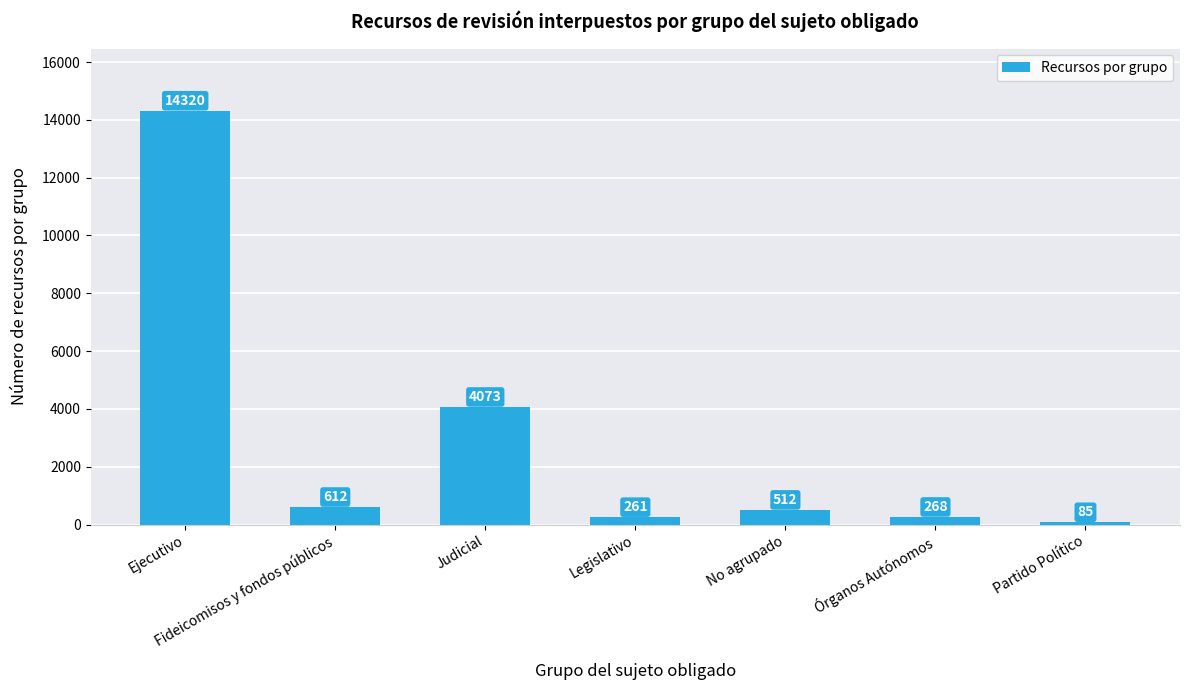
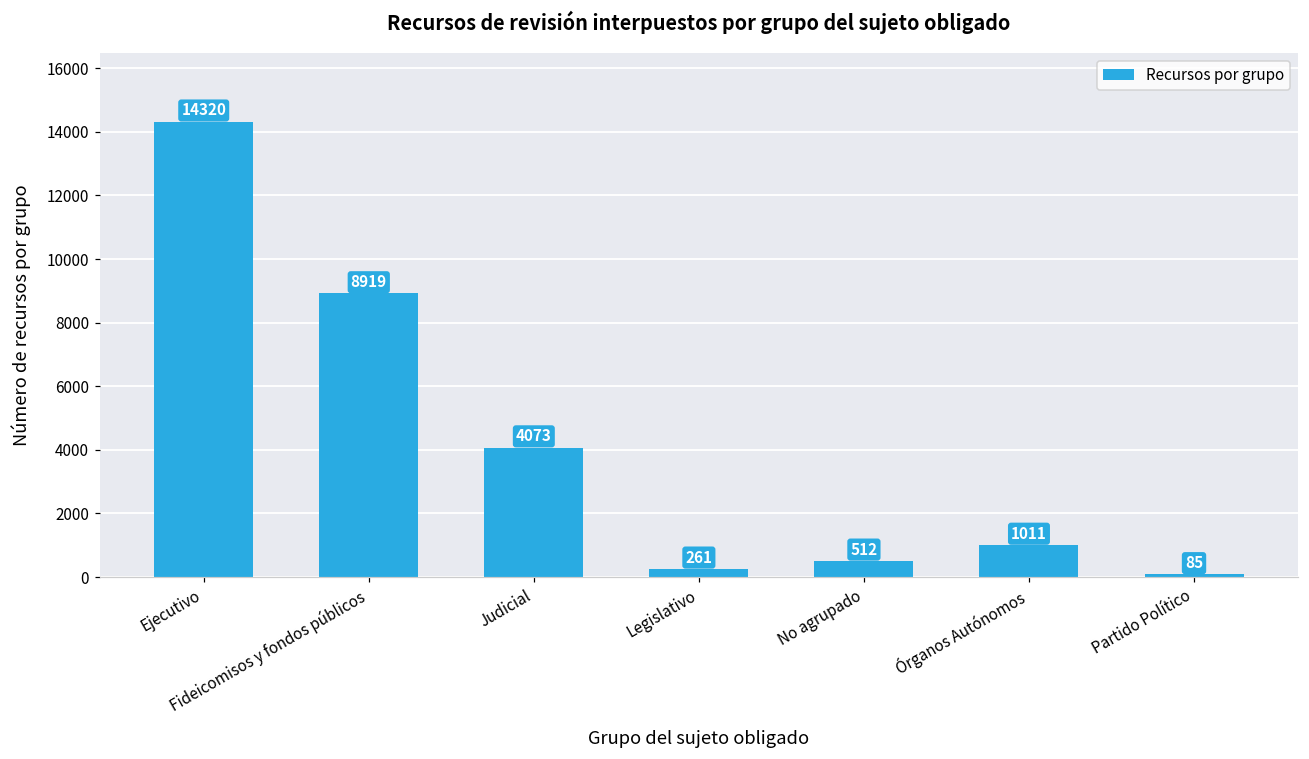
Fideicomisos y fondos públicos: 612 -> 8919
Órganos Autónomos: 268 -> 1011
